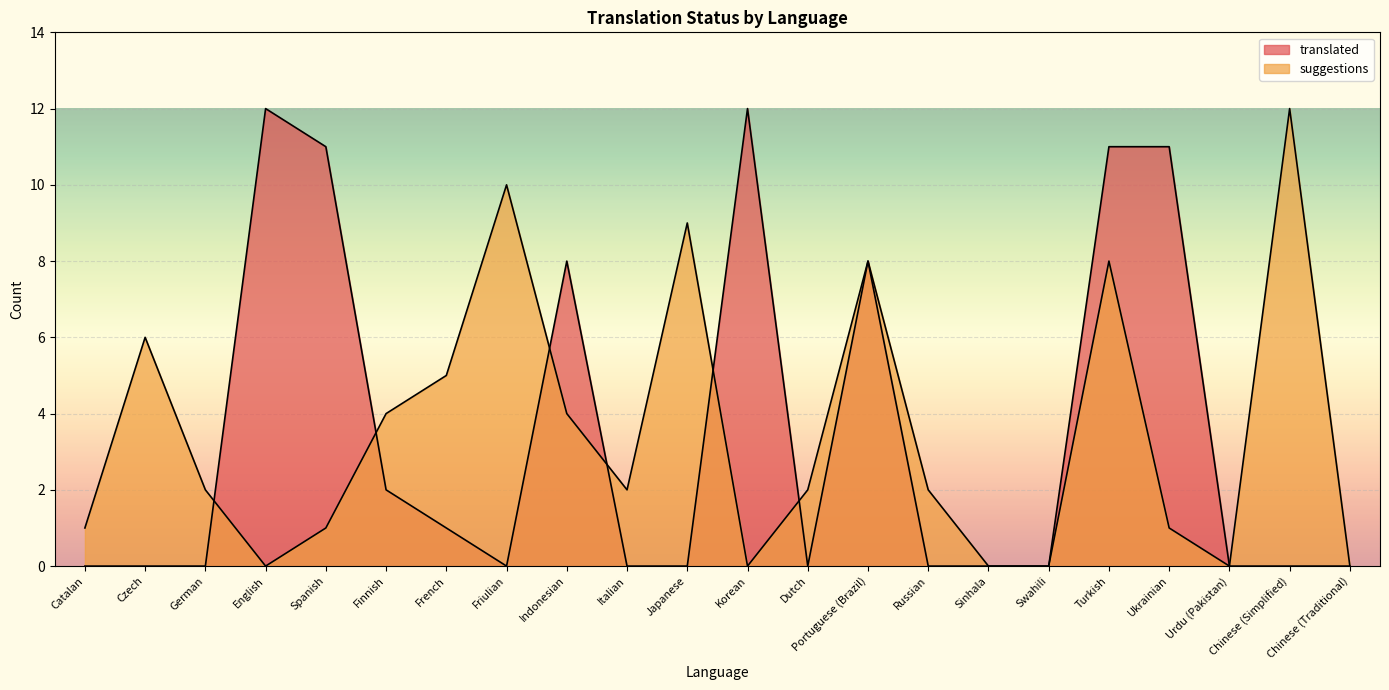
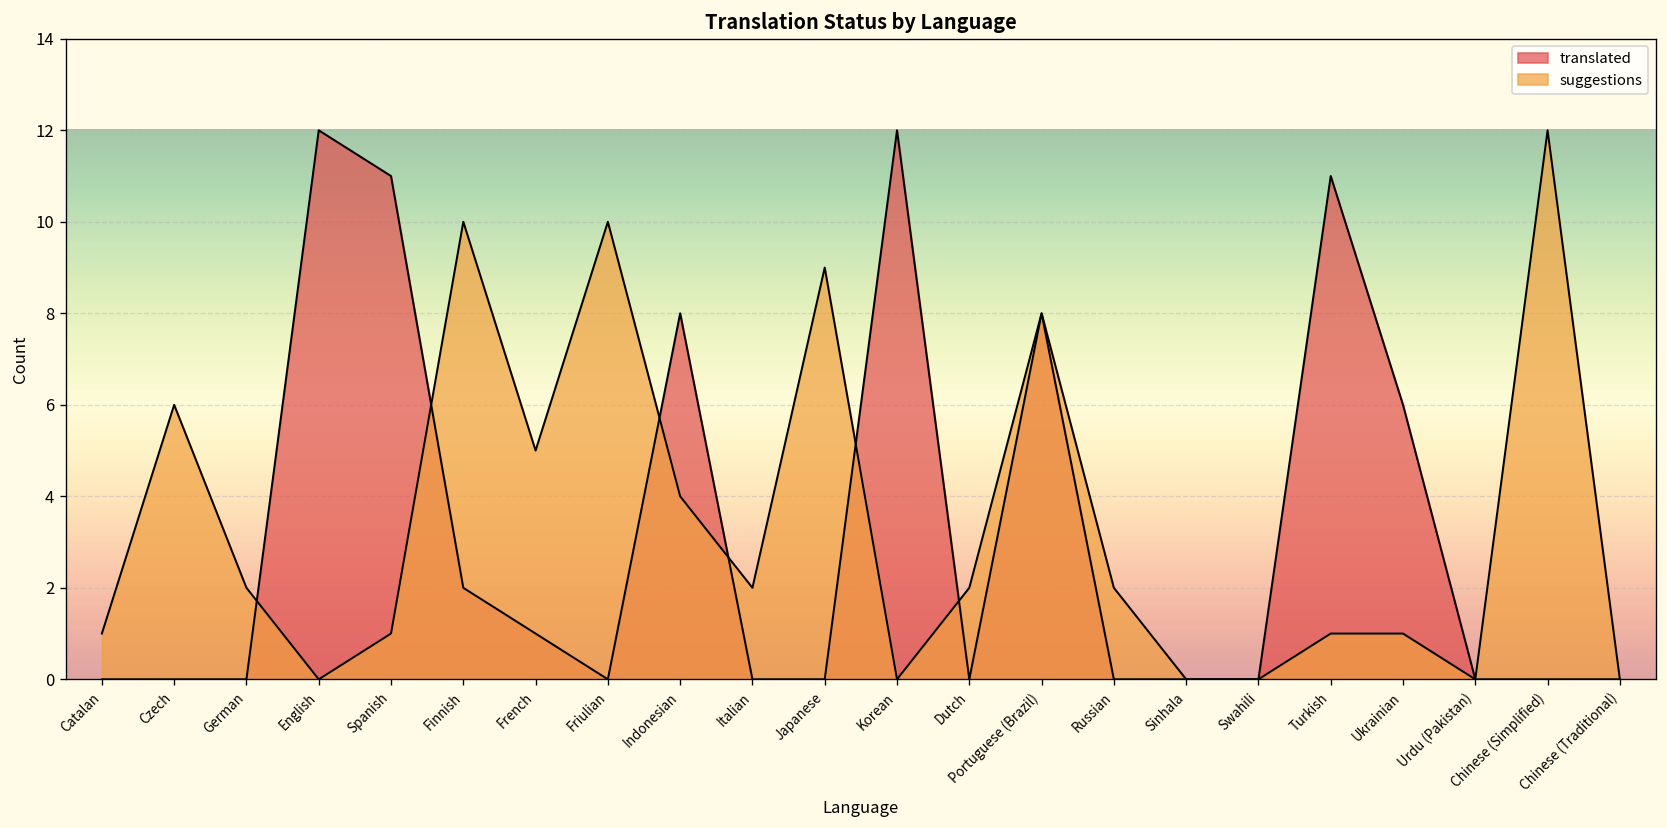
suggestions, Finnish: 4 -> 10
suggestions, Turkish: 8 -> 1
translated, Ukrainian: 11 -> 6
